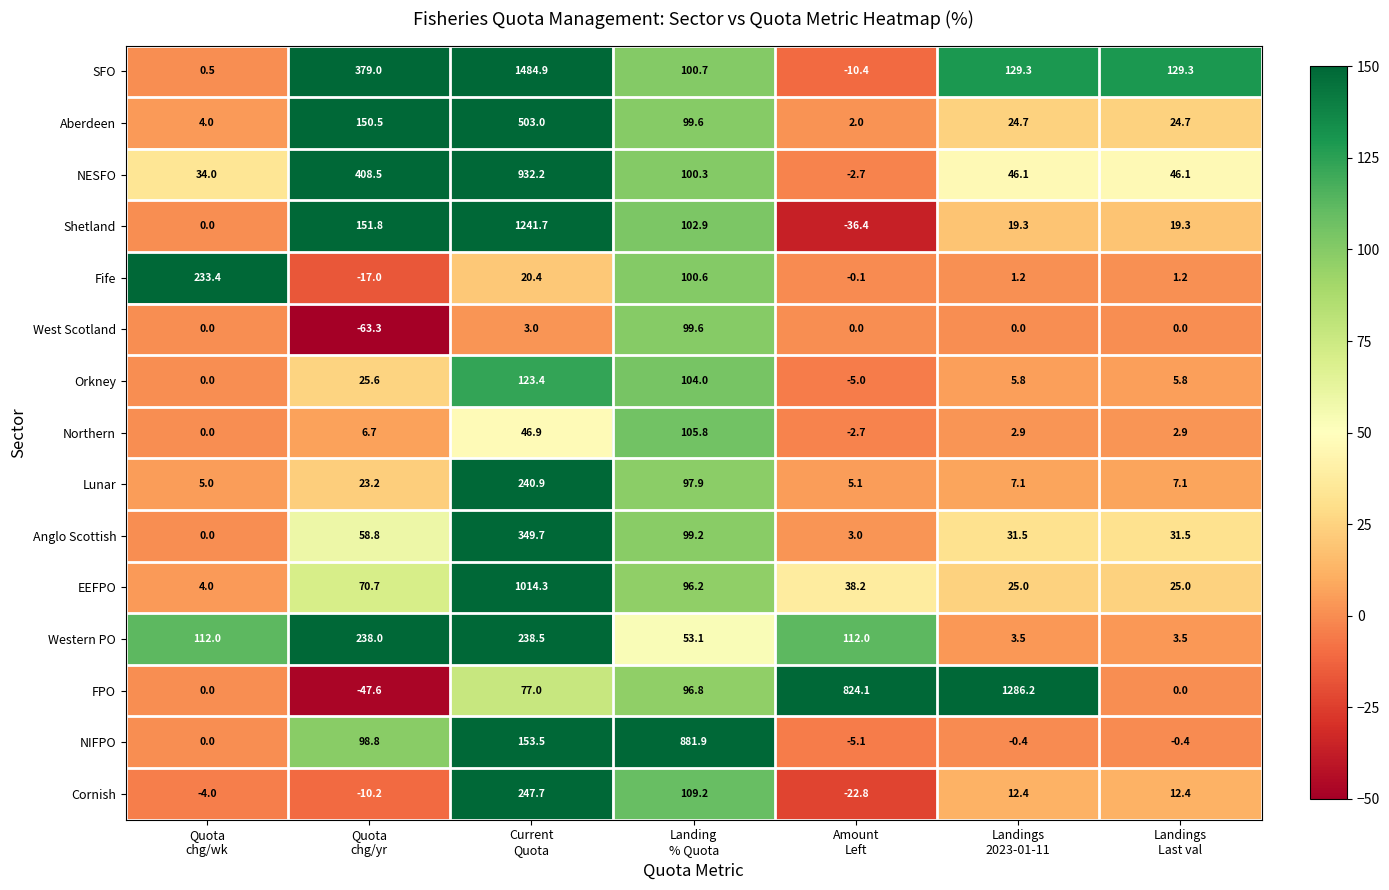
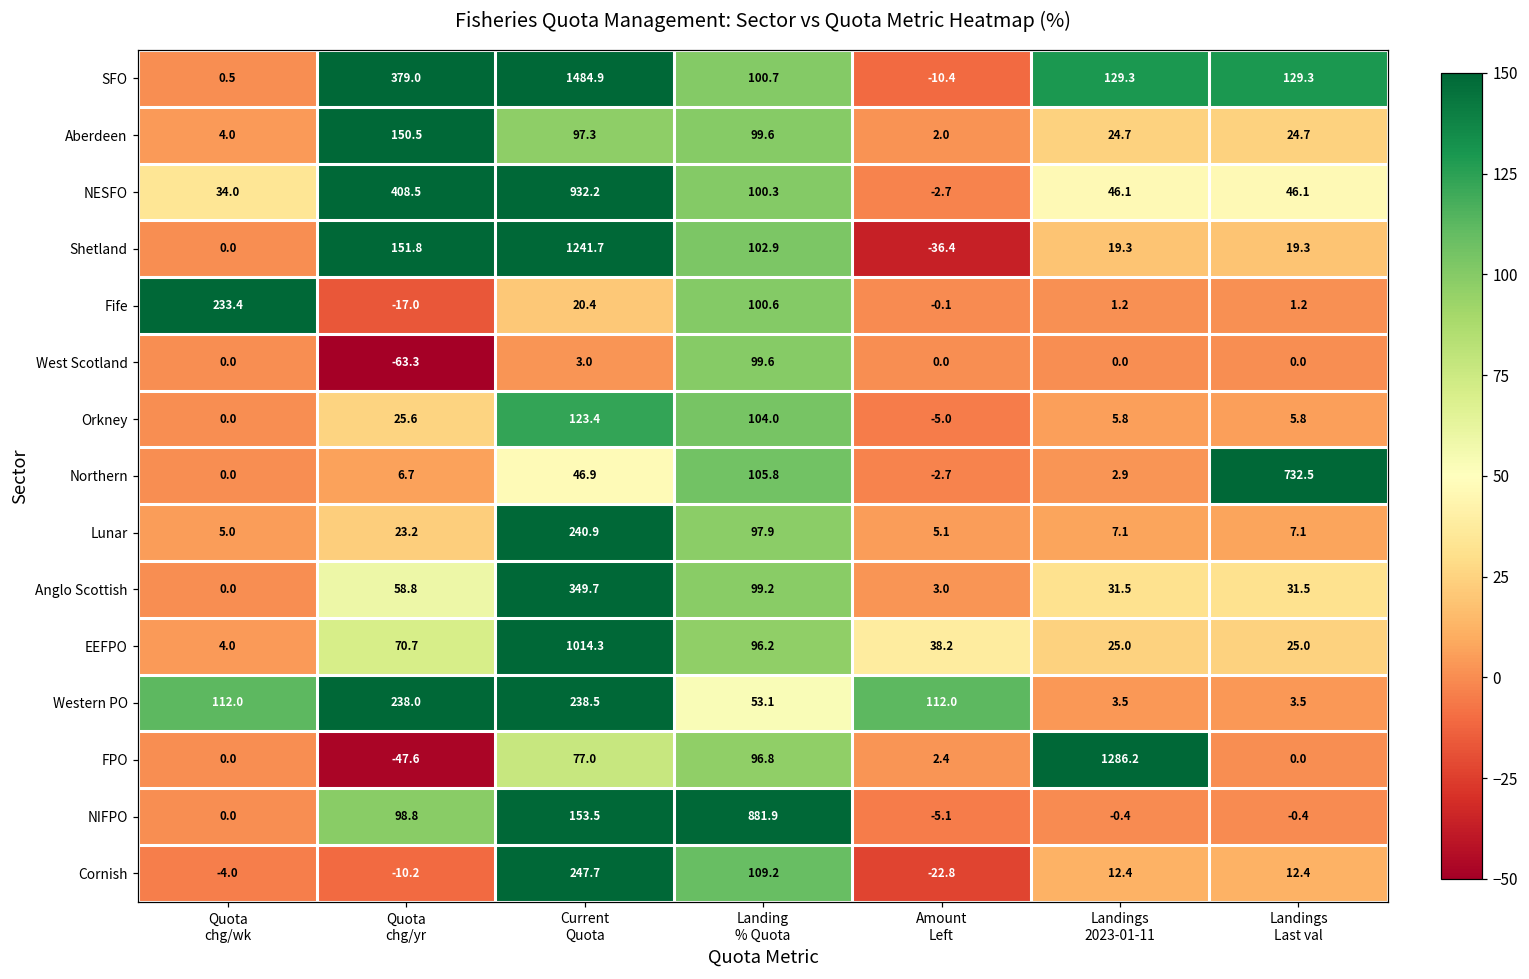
Aberdeen, Current Quota: 503.0 -> 97.3
Northern, Landings Last val: 2.9 -> 732.5
FPO, Amount Left: 824.1 -> 2.4
